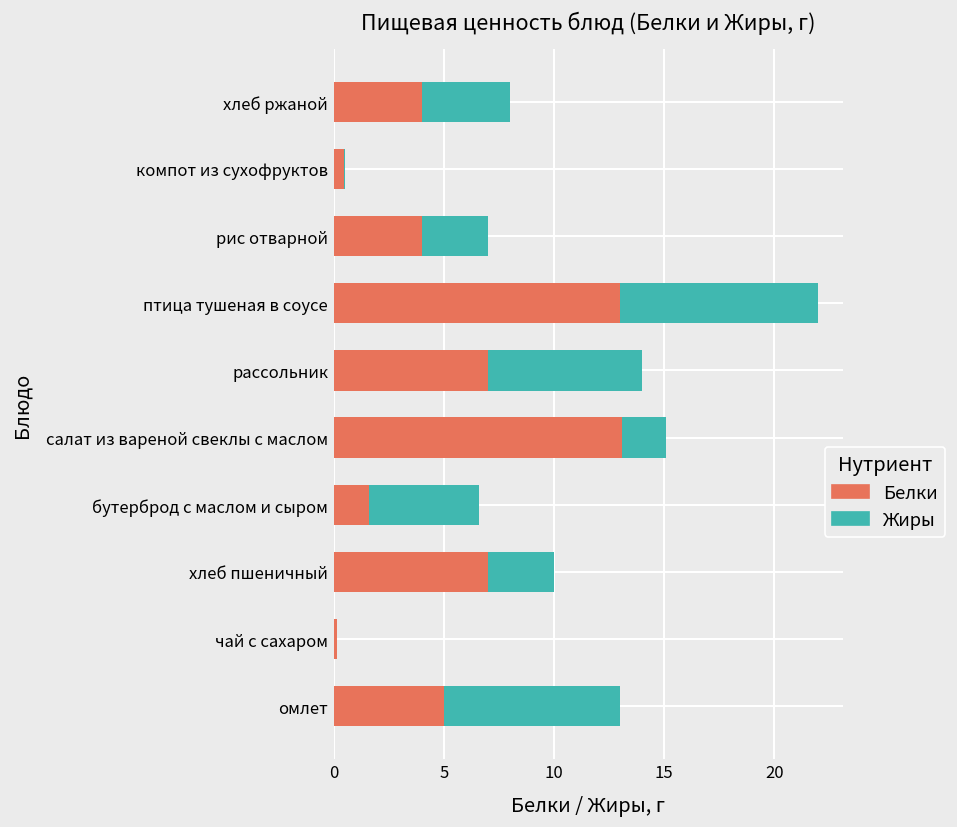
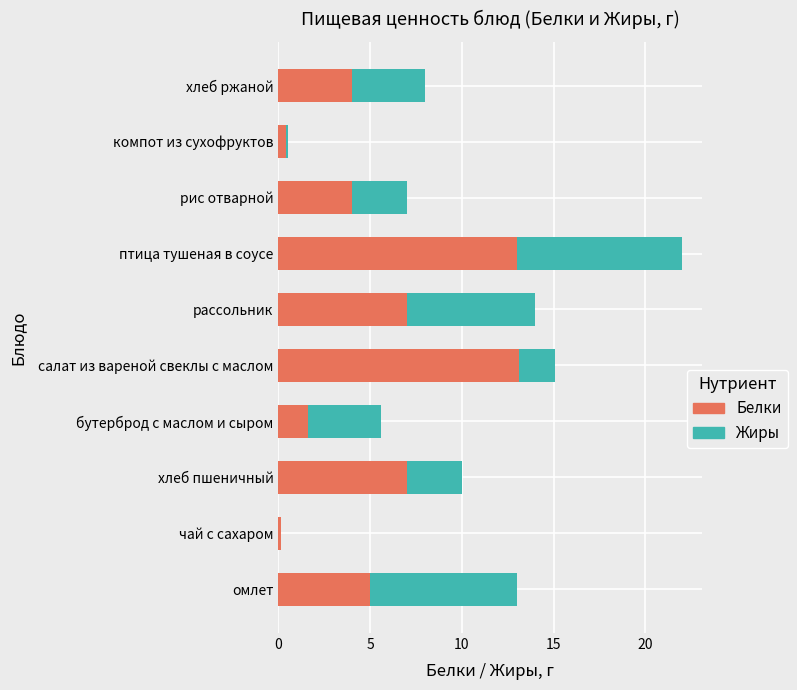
Жиры, бутерброд с маслом и сыром: 5 -> 4
